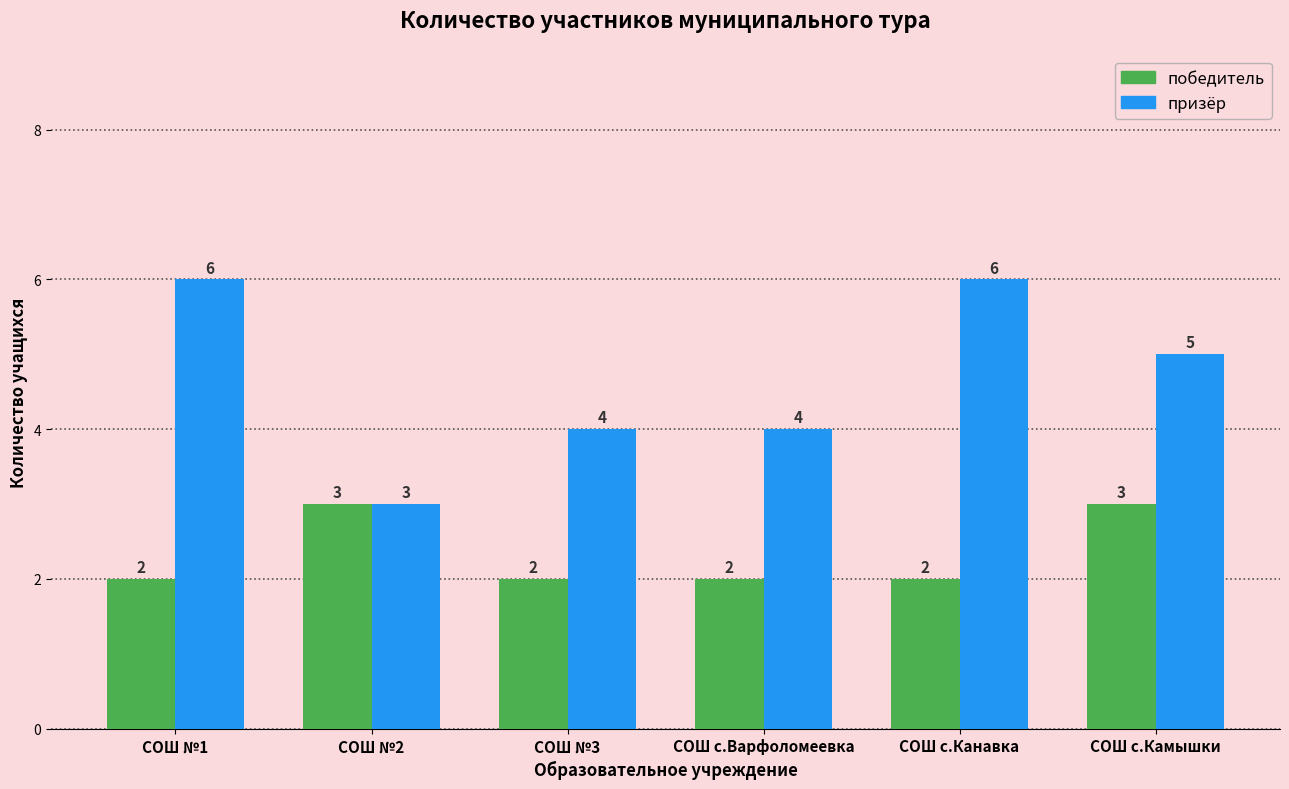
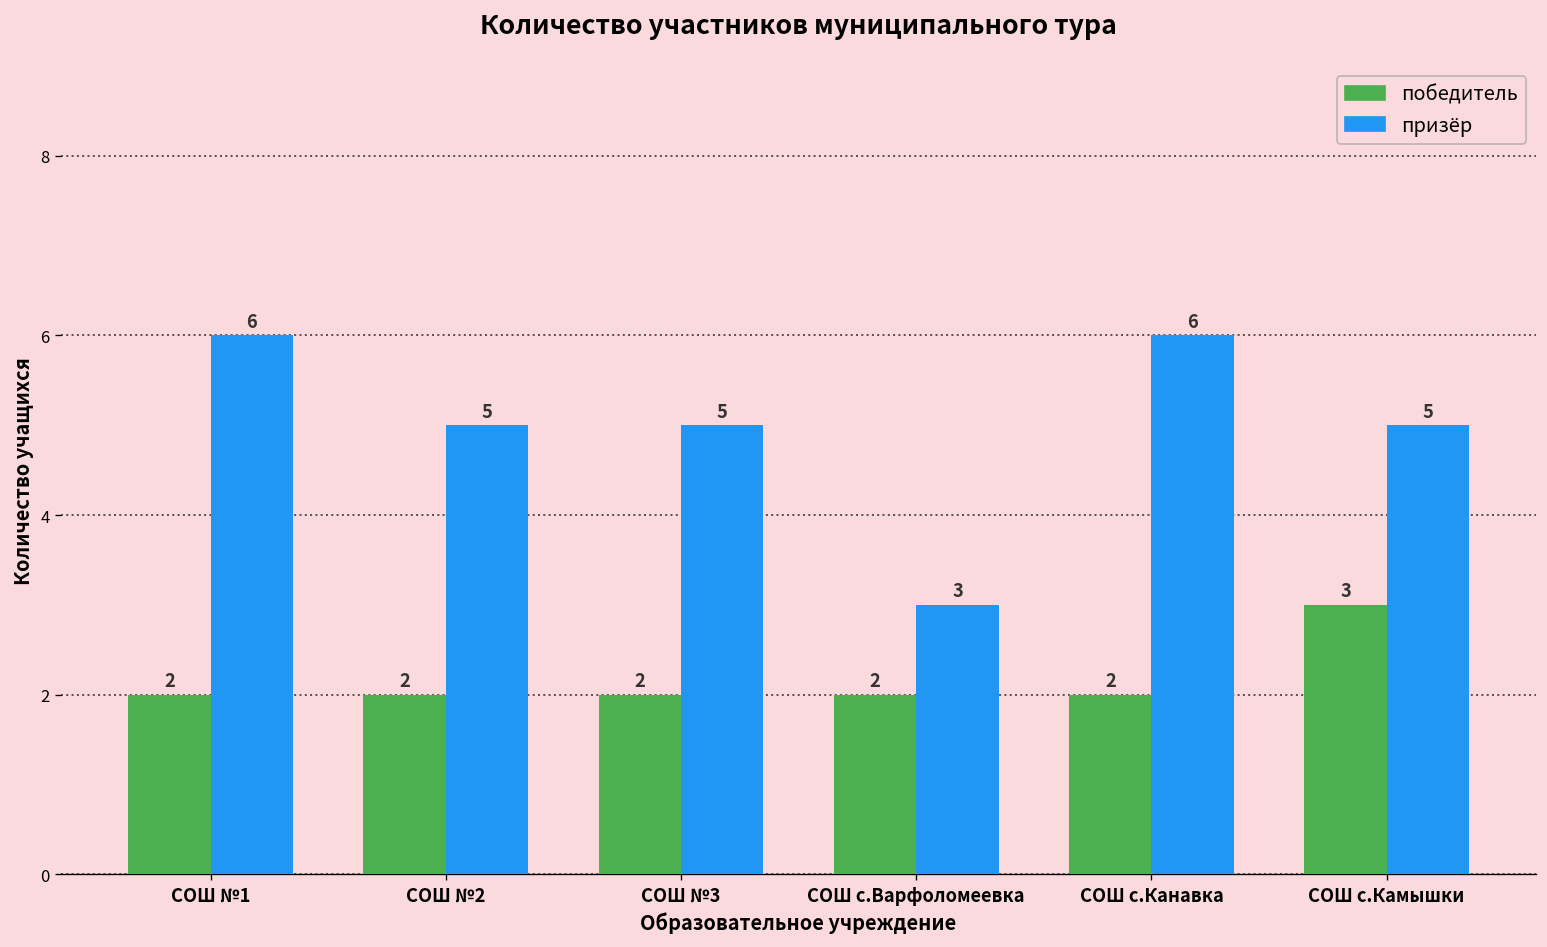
победитель, СОШ №2: 3 -> 2
призёр, СОШ №2: 3 -> 5
призёр, СОШ №3: 4 -> 5
призёр, СОШ с.Варфоломеевка: 4 -> 3
